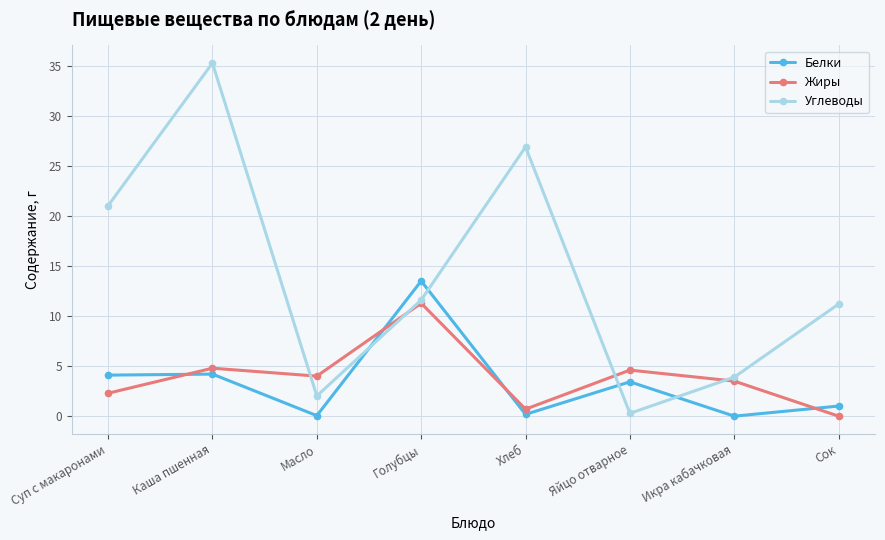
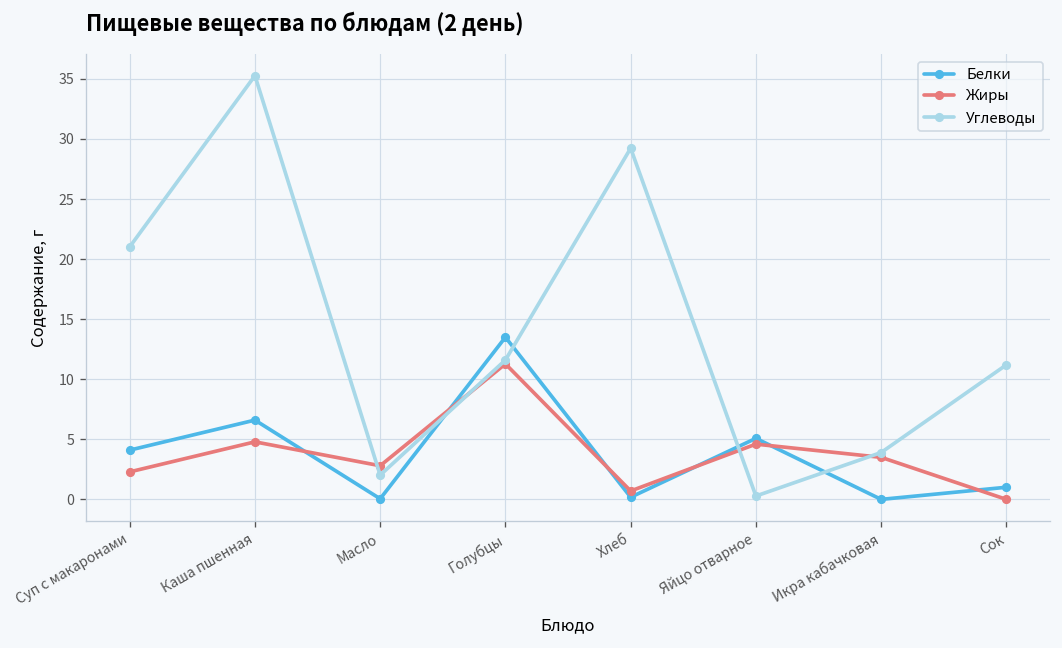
Белки, Каша пшенная: 4.2 -> 6.6
Жиры, Масло: 4.0 -> 2.8
Углеводы, Хлеб: 26.9 -> 29.2
Белки, Яйцо отварное: 3.4 -> 5.1
